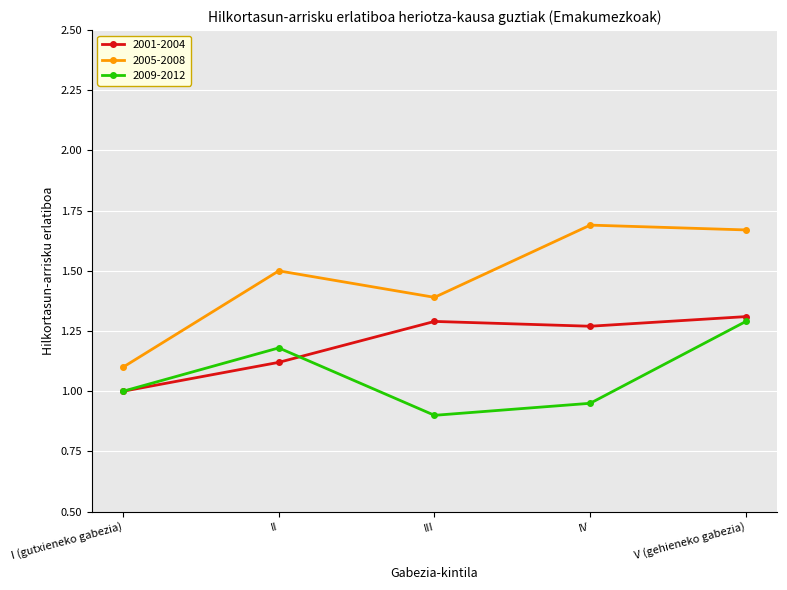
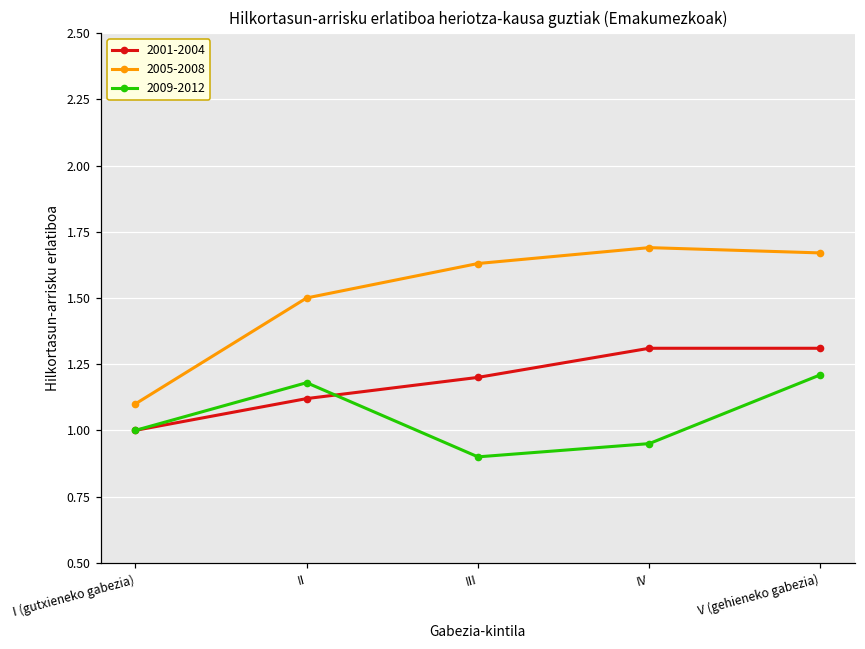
2001-2004, III: 1.29 -> 1.20
2005-2008, III: 1.39 -> 1.63
2001-2004, IV: 1.27 -> 1.31
2009-2012, V (gehieneko gabezia): 1.29 -> 1.21
